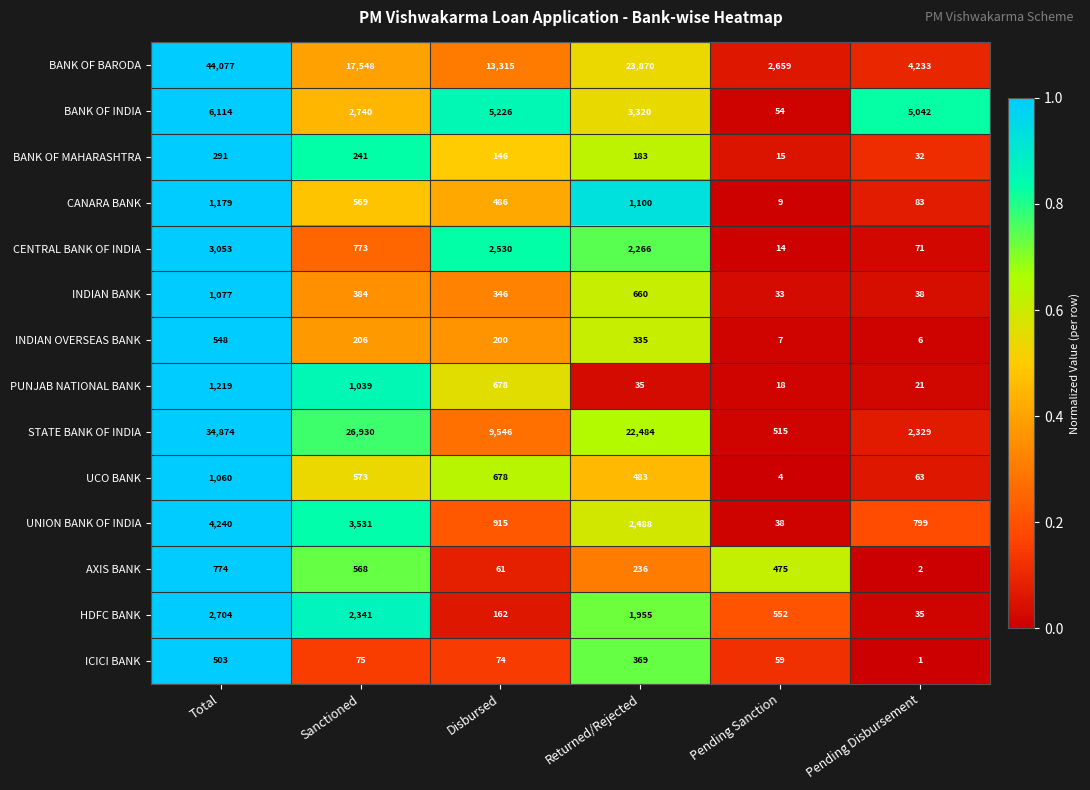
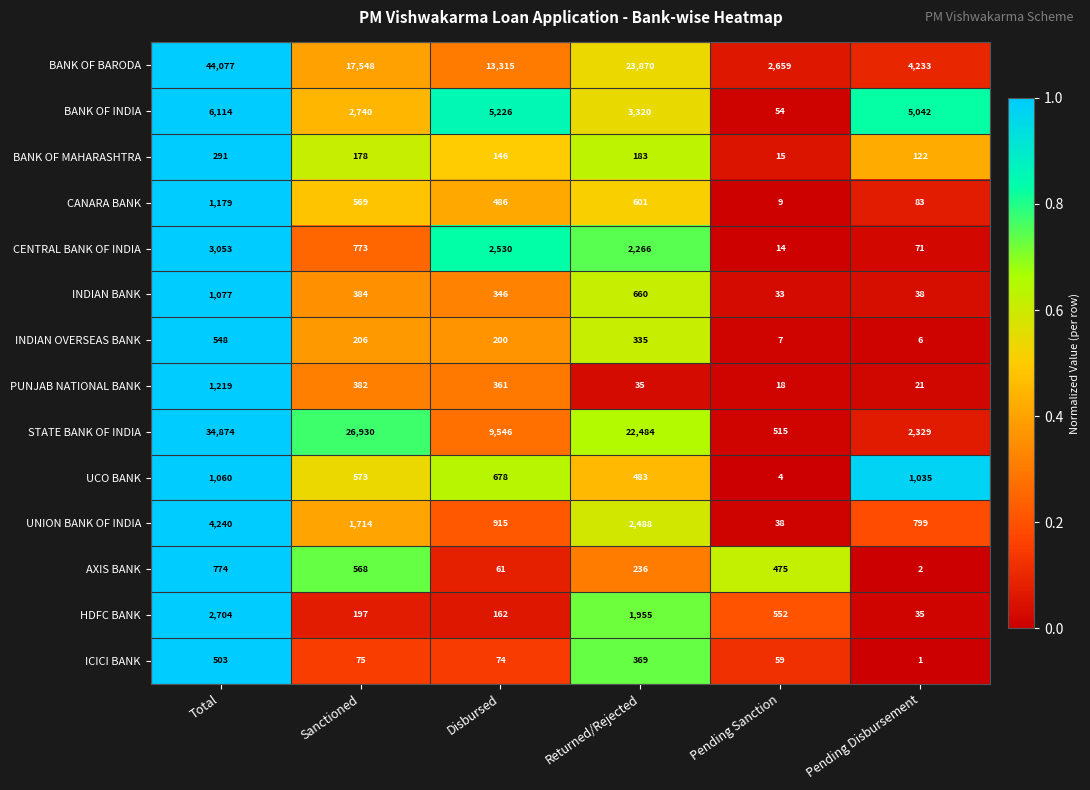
BANK OF MAHARASHTRA, Sanctioned: 241 -> 178
BANK OF MAHARASHTRA, Pending Disbursement: 32 -> 122
CANARA BANK, Returned/Rejected: 1,100 -> 601
PUNJAB NATIONAL BANK, Sanctioned: 1,039 -> 382
PUNJAB NATIONAL BANK, Disbursed: 678 -> 361
UCO BANK, Pending Disbursement: 63 -> 1,035
UNION BANK OF INDIA, Sanctioned: 3,531 -> 1,714
HDFC BANK, Sanctioned: 2,341 -> 197
